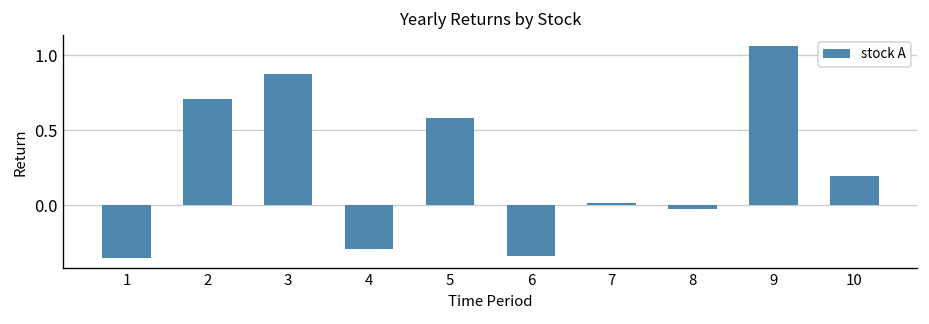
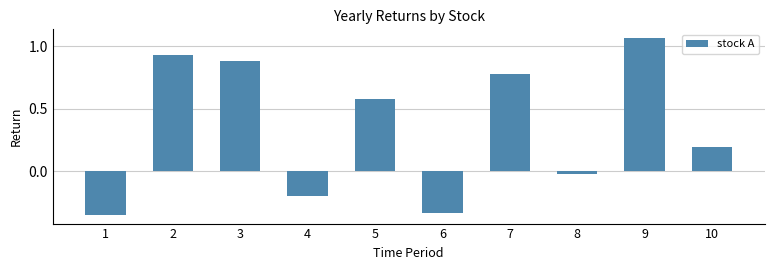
2: 0.71 -> 0.93
4: -0.29 -> -0.20
7: 0.01 -> 0.78
